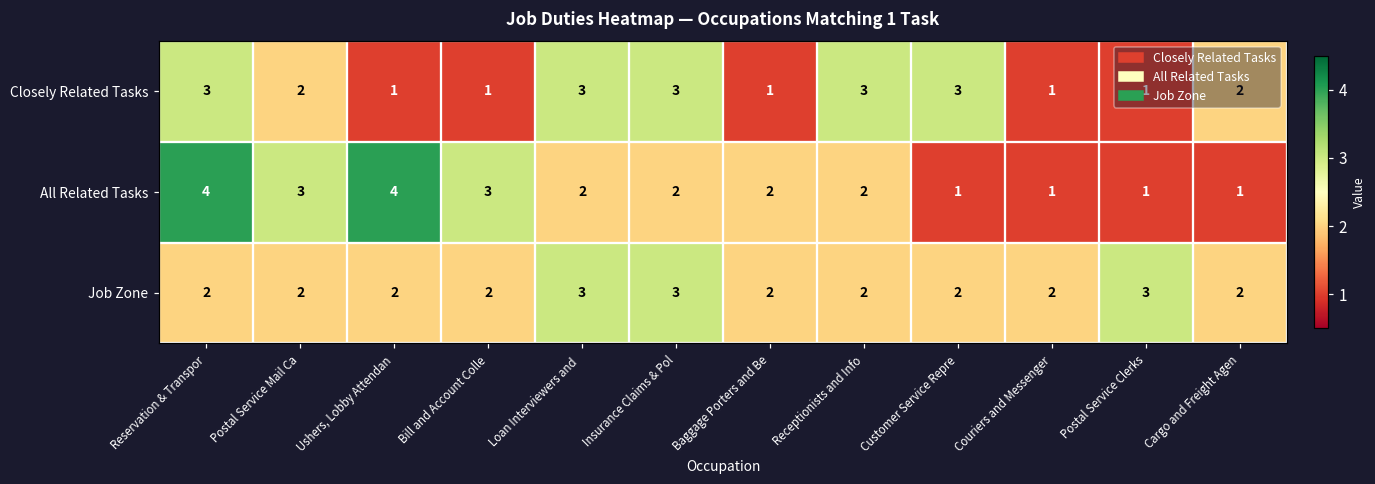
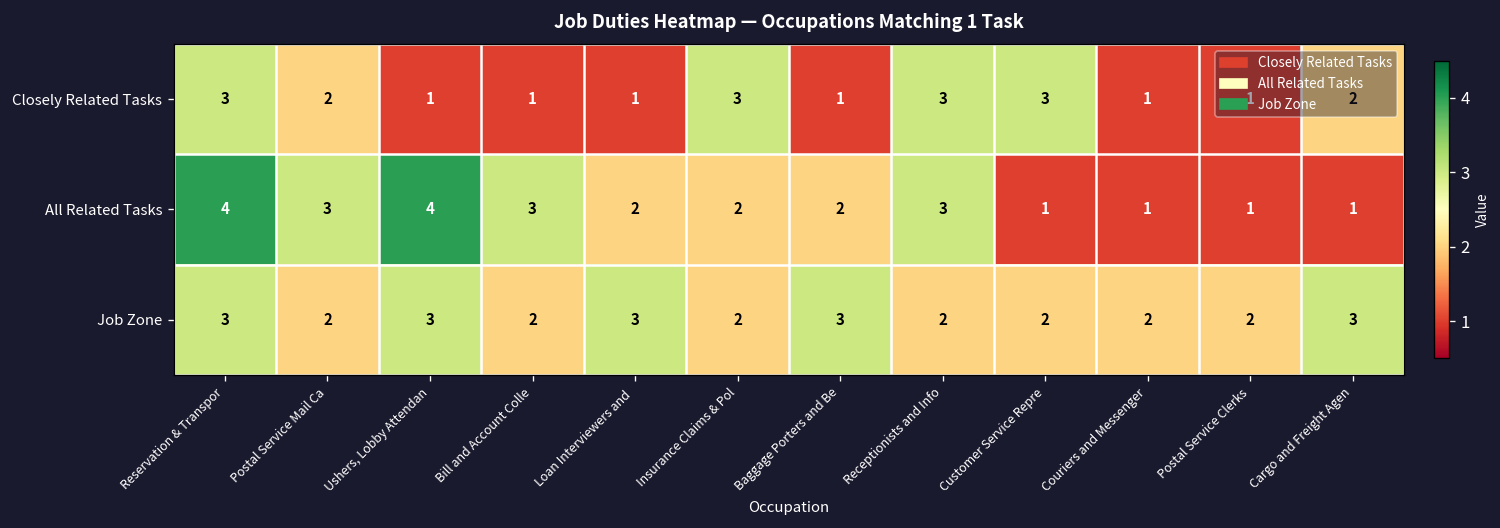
Closely Related Tasks, Loan Interviewers and: 3 -> 1
All Related Tasks, Receptionists and Info: 2 -> 3
Job Zone, Reservation & Transpor: 2 -> 3
Job Zone, Ushers, Lobby Attendan: 2 -> 3
Job Zone, Insurance Claims & Pol: 3 -> 2
Job Zone, Baggage Porters and Be: 2 -> 3
Job Zone, Postal Service Clerks: 3 -> 2
Job Zone, Cargo and Freight Agen: 2 -> 3
